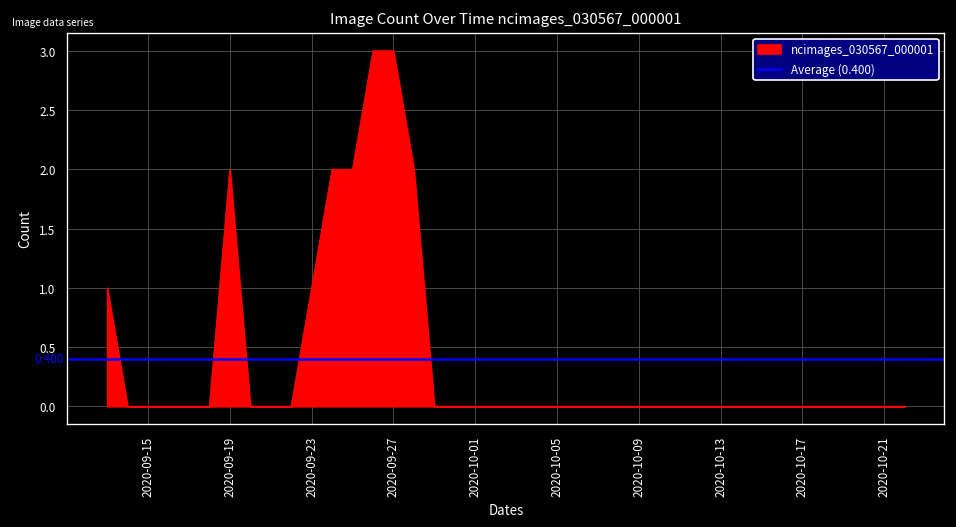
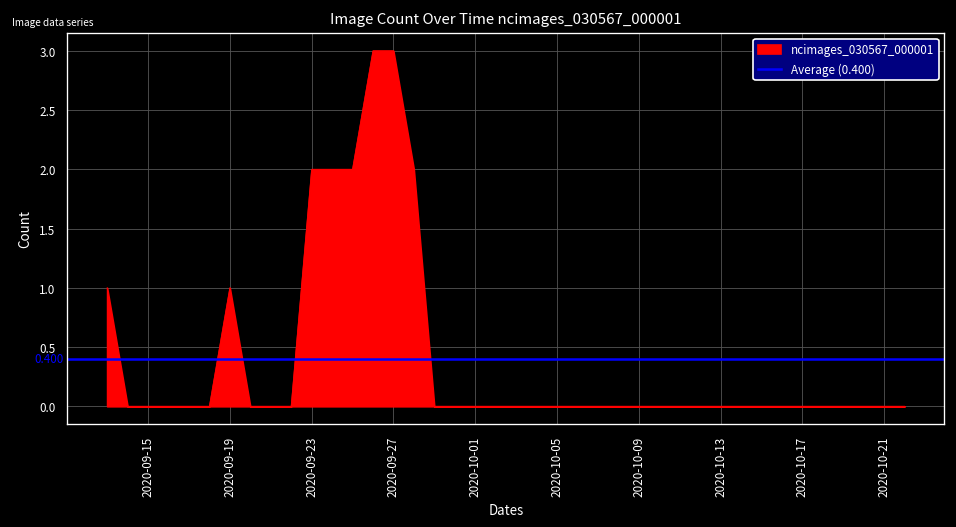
2020-09-19: 2 -> 1
2020-09-23: 1 -> 2
